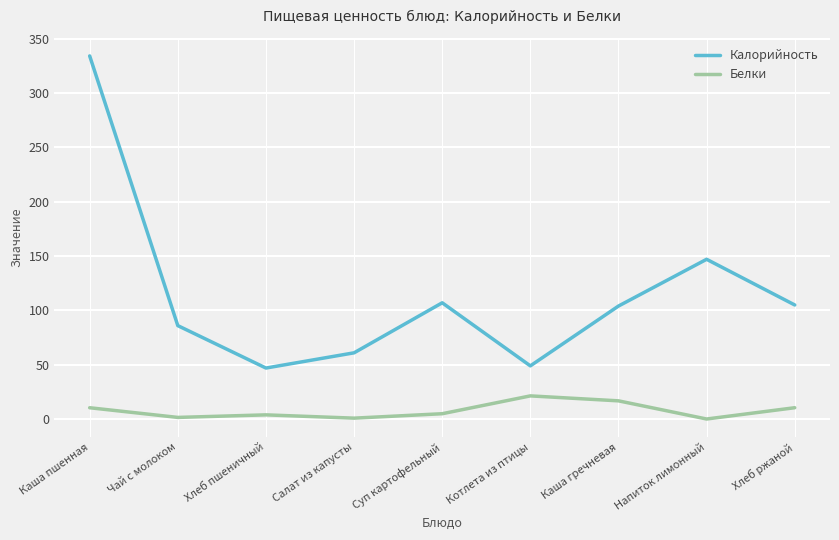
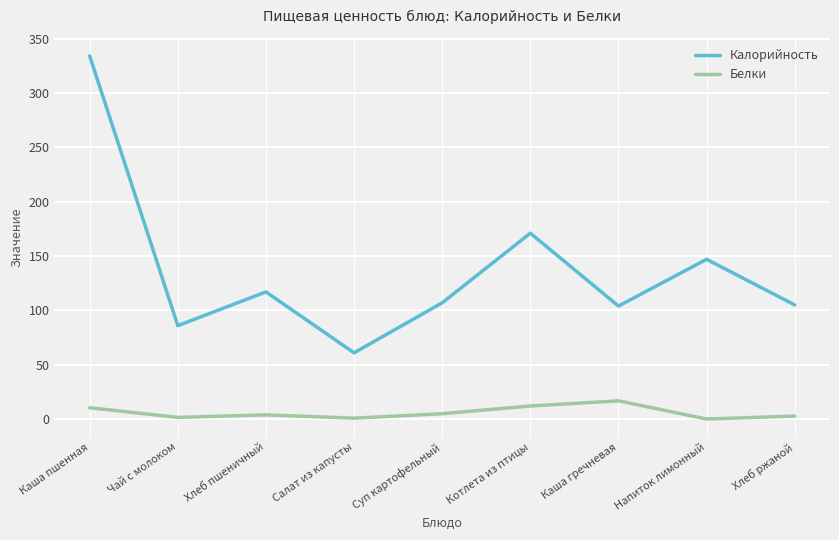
Калорийность, Хлеб пшеничный: 47 -> 117
Калорийность, Котлета из птицы: 49 -> 171
Белки, Котлета из птицы: 21 -> 12
Белки, Хлеб ржаной: 11 -> 3
